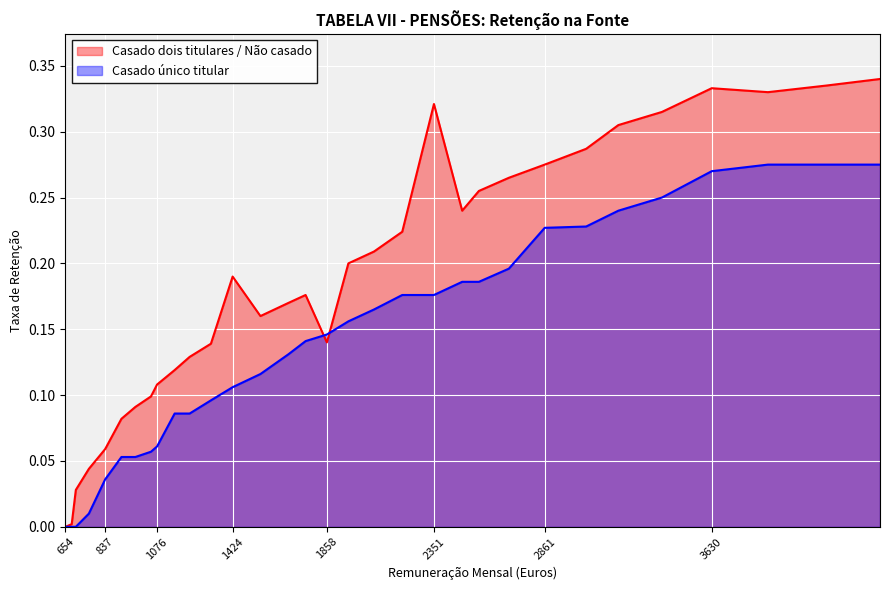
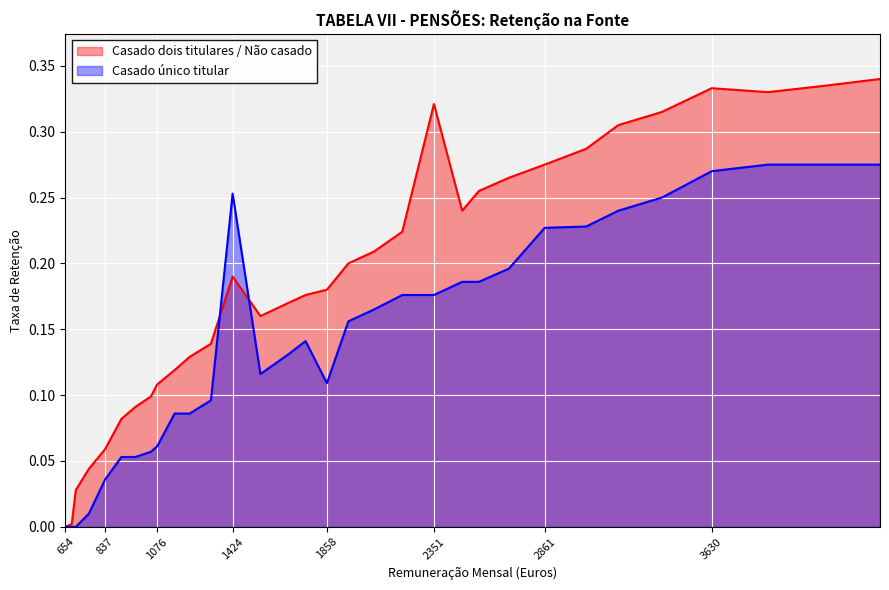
Casado único titular, 1424: 0.106 -> 0.253
Casado dois titulares / Não casado, 1858: 0.14 -> 0.18
Casado único titular, 1858: 0.146 -> 0.109
